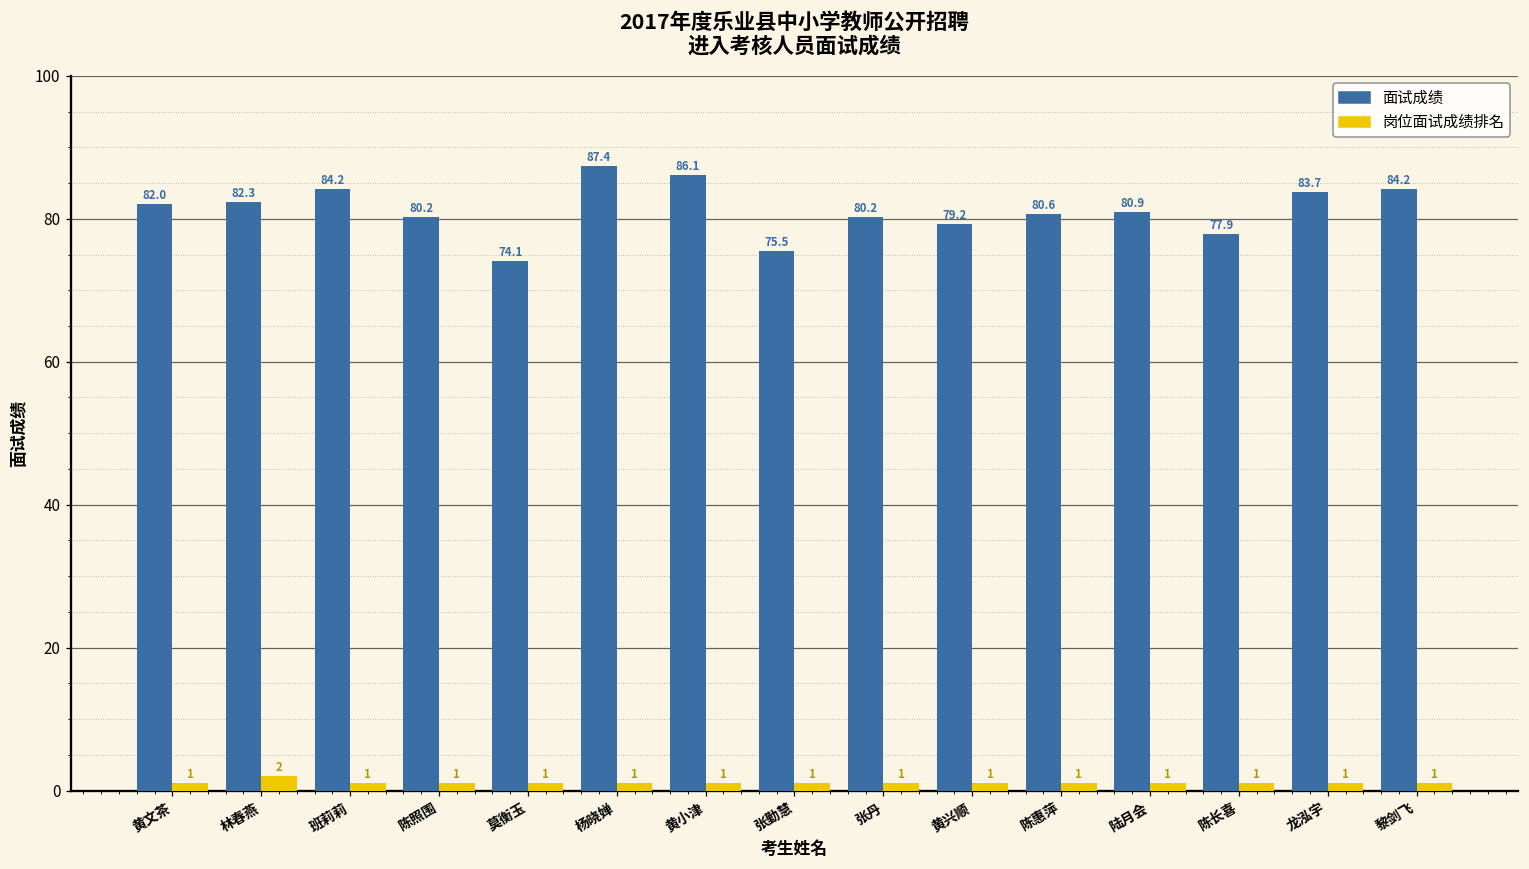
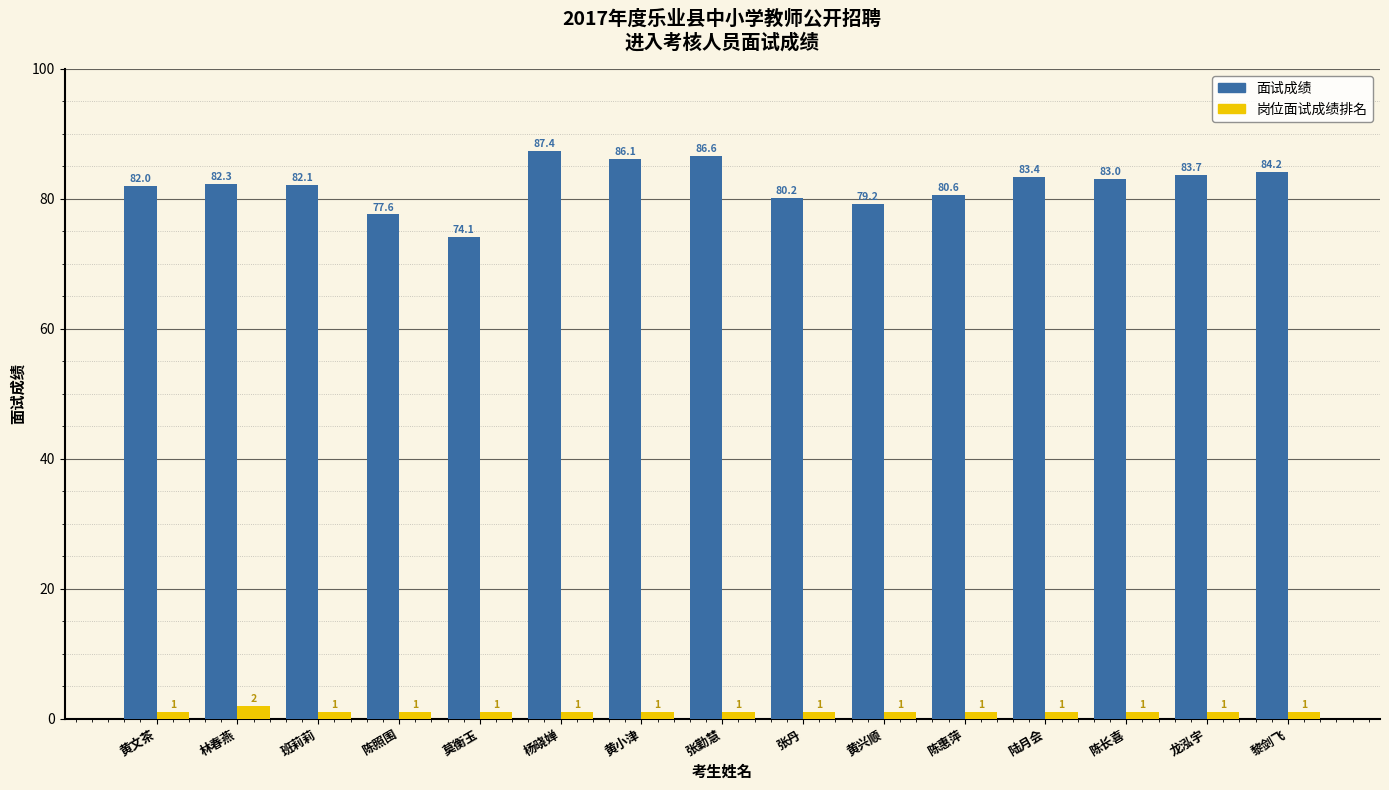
面试成绩, 班莉莉: 84.2 -> 82.1
面试成绩, 陈照围: 80.2 -> 77.6
面试成绩, 张勤慧: 75.5 -> 86.6
面试成绩, 陆月会: 80.9 -> 83.4
面试成绩, 陈长喜: 77.9 -> 83.0
